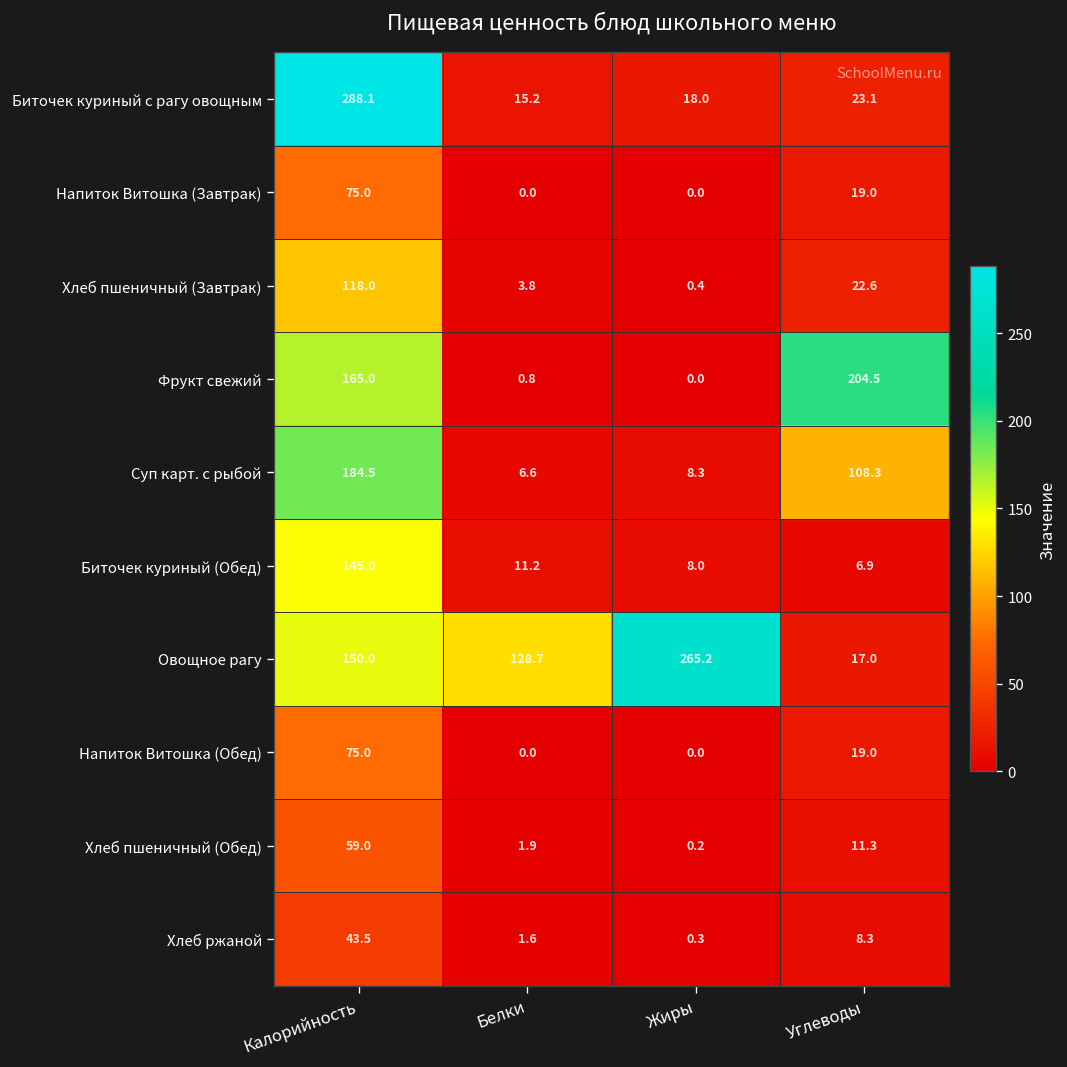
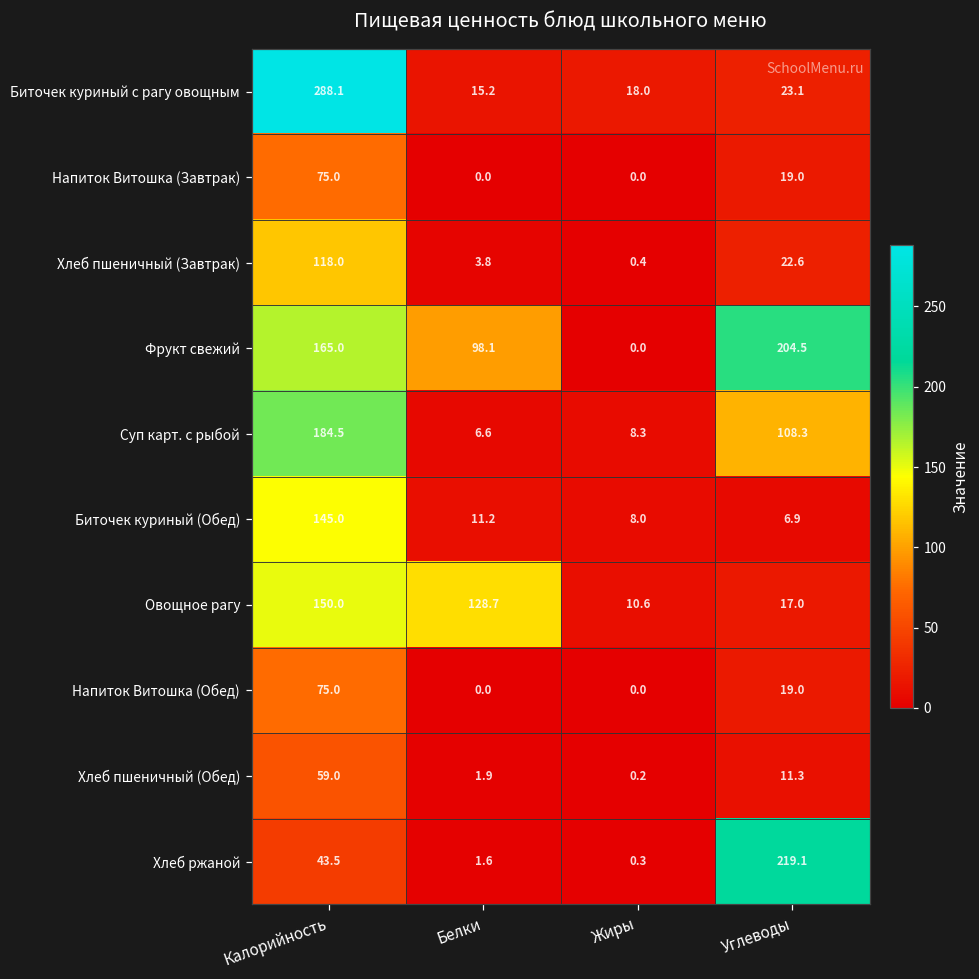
Фрукт свежий, Белки: 0.8 -> 98.1
Овощное рагу, Жиры: 265.2 -> 10.6
Хлеб ржаной, Углеводы: 8.3 -> 219.1
